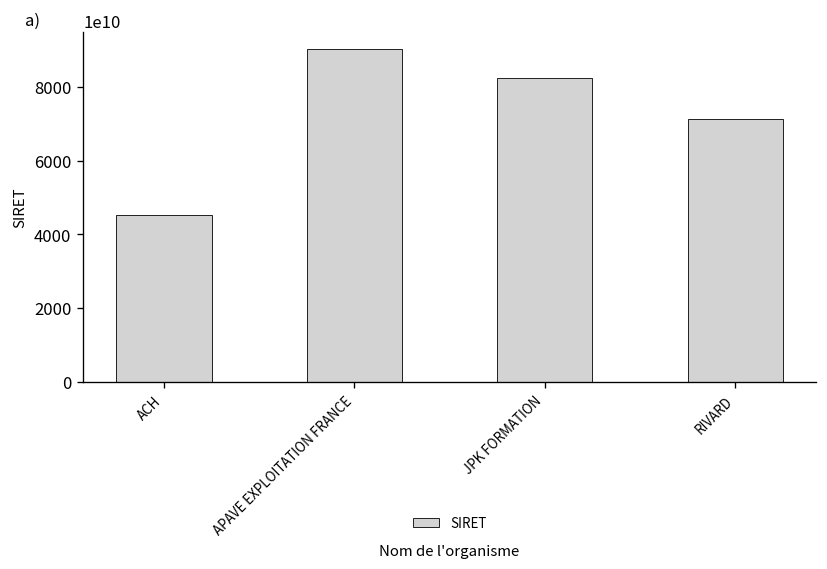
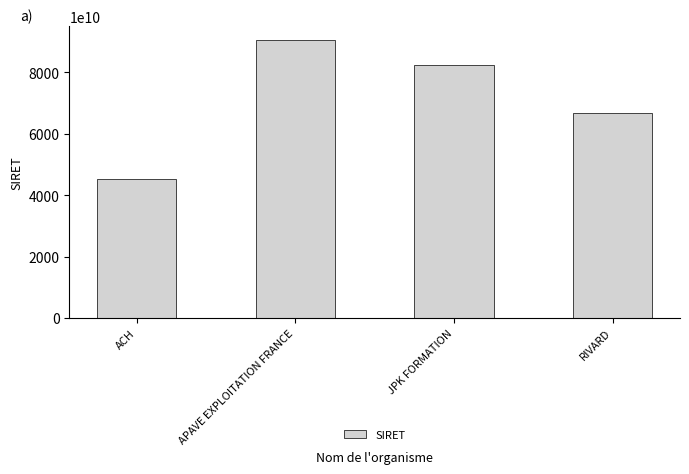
RIVARD: 71000000000000 -> 67000000000000
